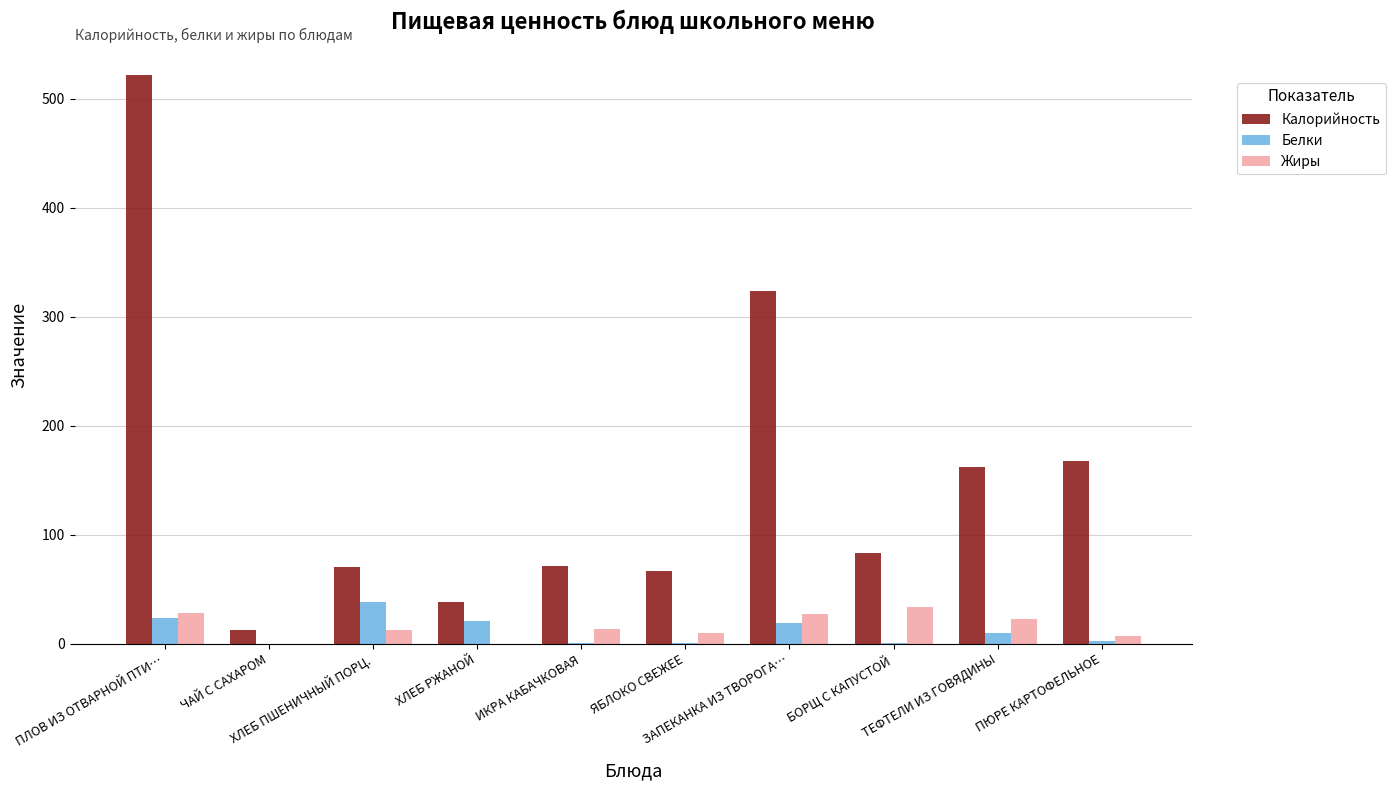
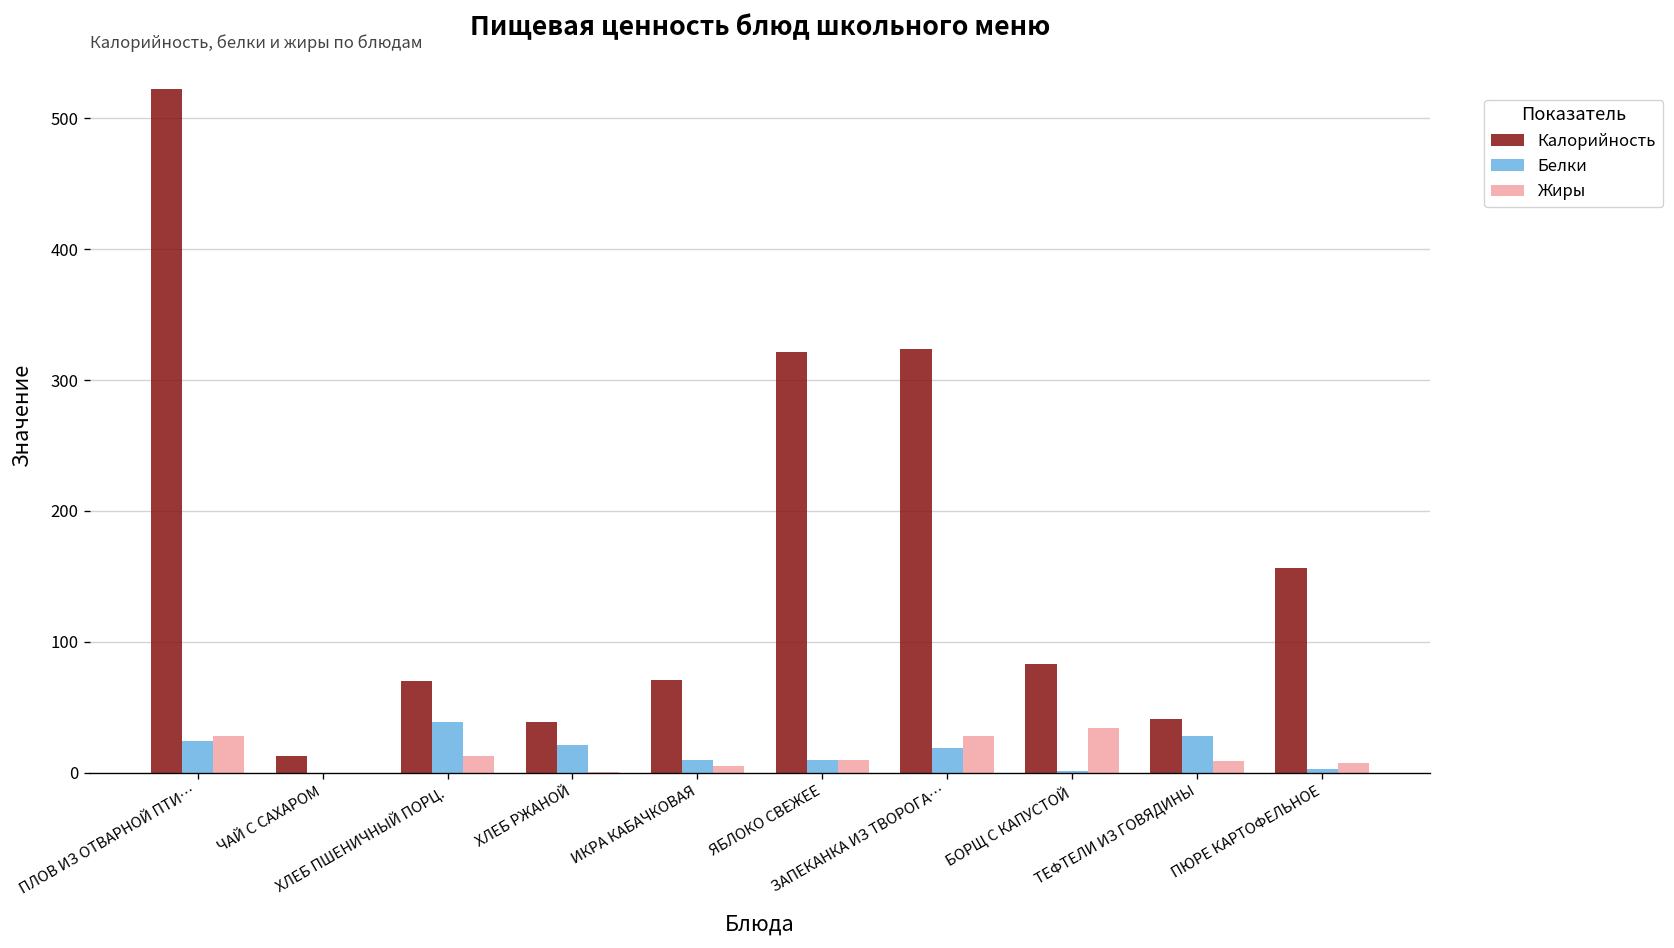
Белки, ИКРА КАБАЧКОВАЯ: 1 -> 10
Жиры, ИКРА КАБАЧКОВАЯ: 14 -> 5
Калорийность, ЯБЛОКО СВЕЖЕЕ: 67 -> 322
Белки, ЯБЛОКО СВЕЖЕЕ: 1 -> 9
Калорийность, ТЕФТЕЛИ ИЗ ГОВЯДИНЫ: 162 -> 41
Белки, ТЕФТЕЛИ ИЗ ГОВЯДИНЫ: 10 -> 28
Жиры, ТЕФТЕЛИ ИЗ ГОВЯДИНЫ: 23 -> 9
Калорийность, ПЮРЕ КАРТОФЕЛЬНОЕ: 168 -> 156
